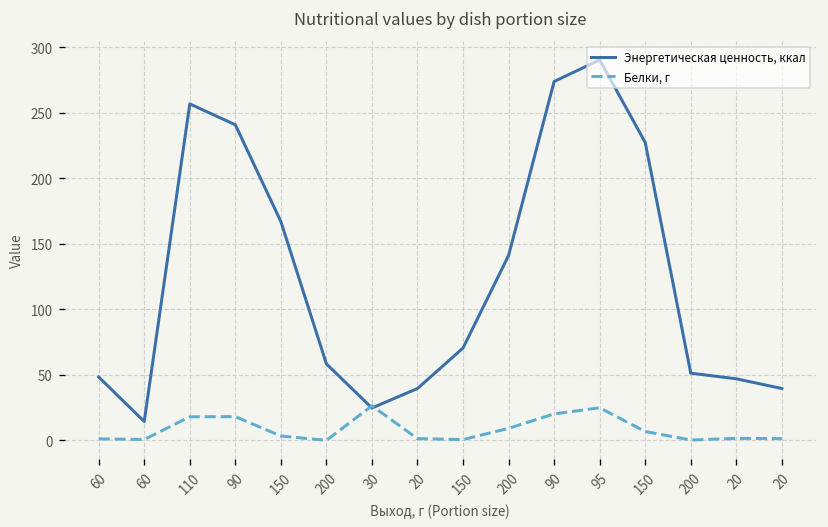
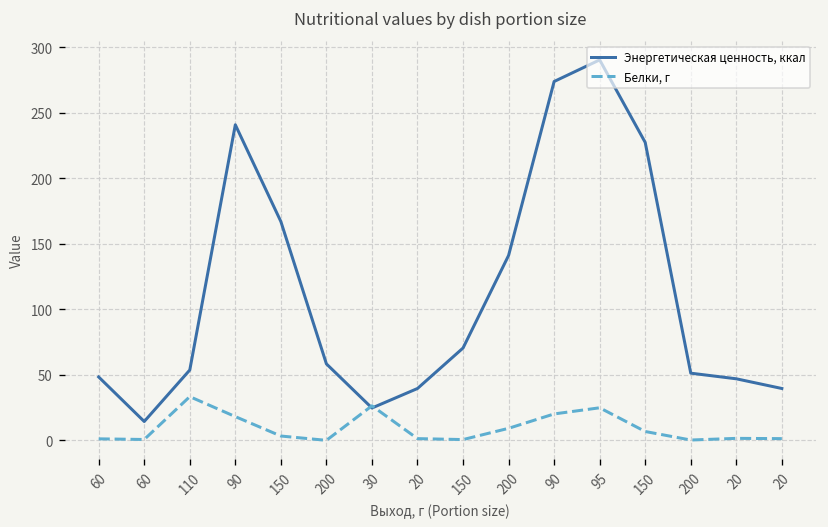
Энергетическая ценность, ккал, 110: 257 -> 54
Белки, г, 110: 18 -> 33
